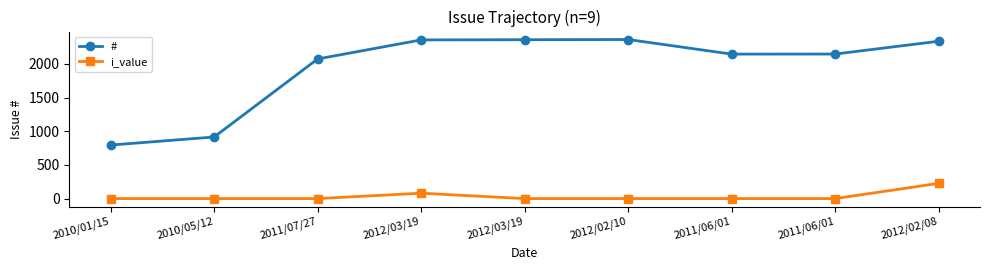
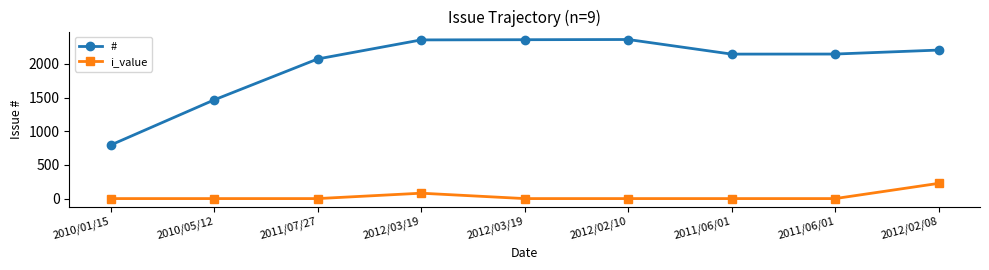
#, 2010/05/12: 900 -> 1500
#, 2012/02/08: 2300 -> 2200
